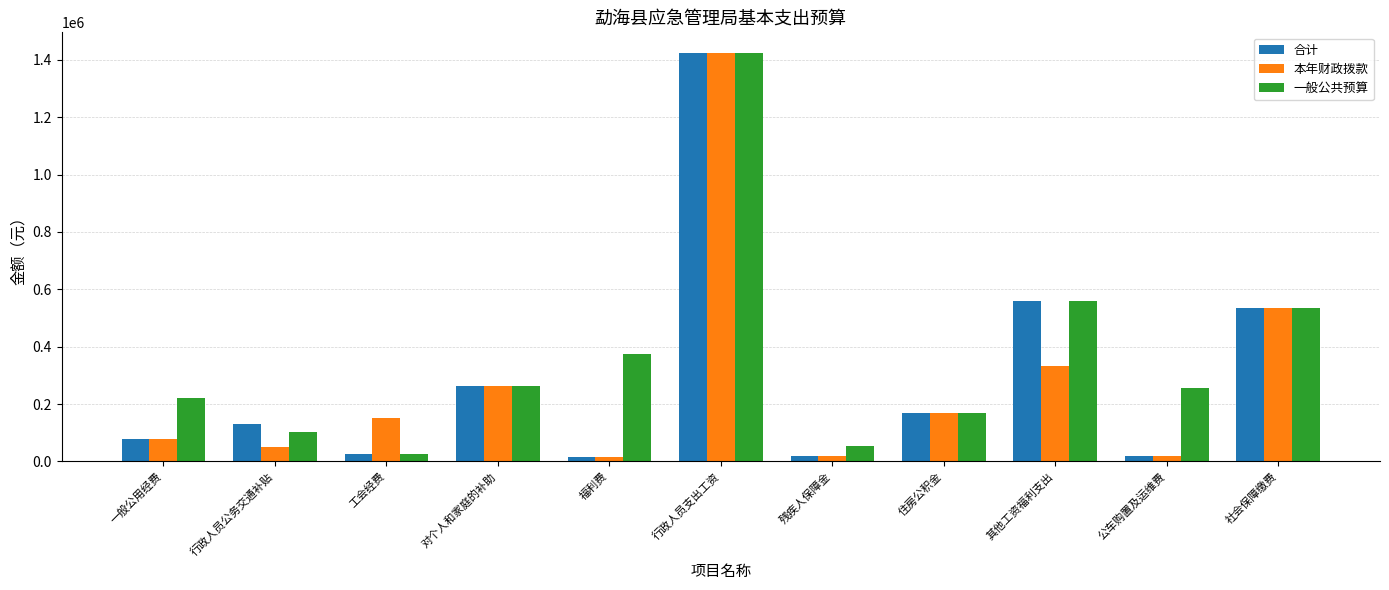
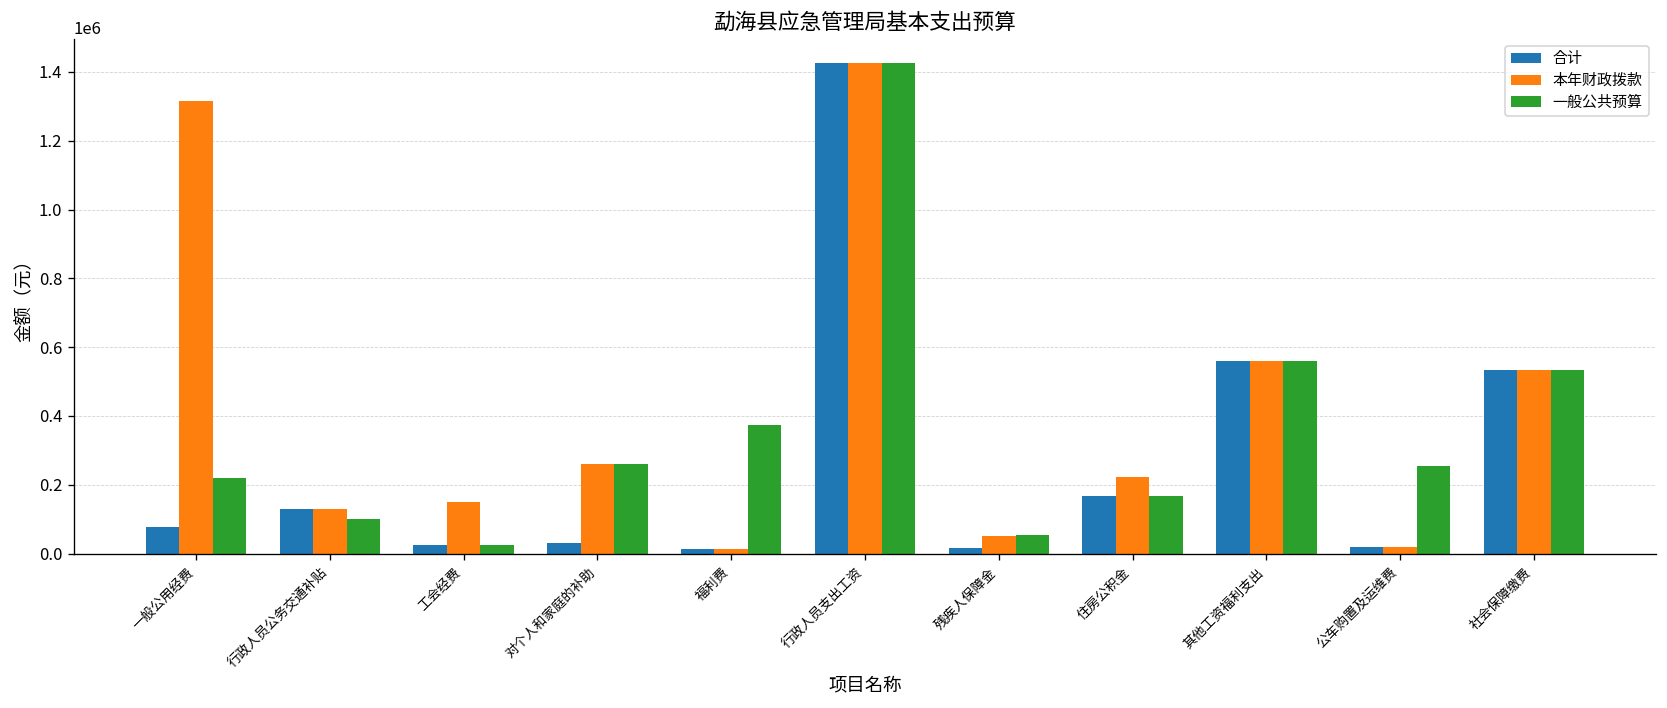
本年财政拨款, 一般公用经费: 80000 -> 1320000
本年财政拨款, 行政人员公务交通补贴: 50000 -> 130000
合计, 对个人和家庭的补助: 260000 -> 30000
本年财政拨款, 残疾人保障金: 20000 -> 50000
本年财政拨款, 住房公积金: 170000 -> 220000
本年财政拨款, 其他工资福利支出: 330000 -> 560000
